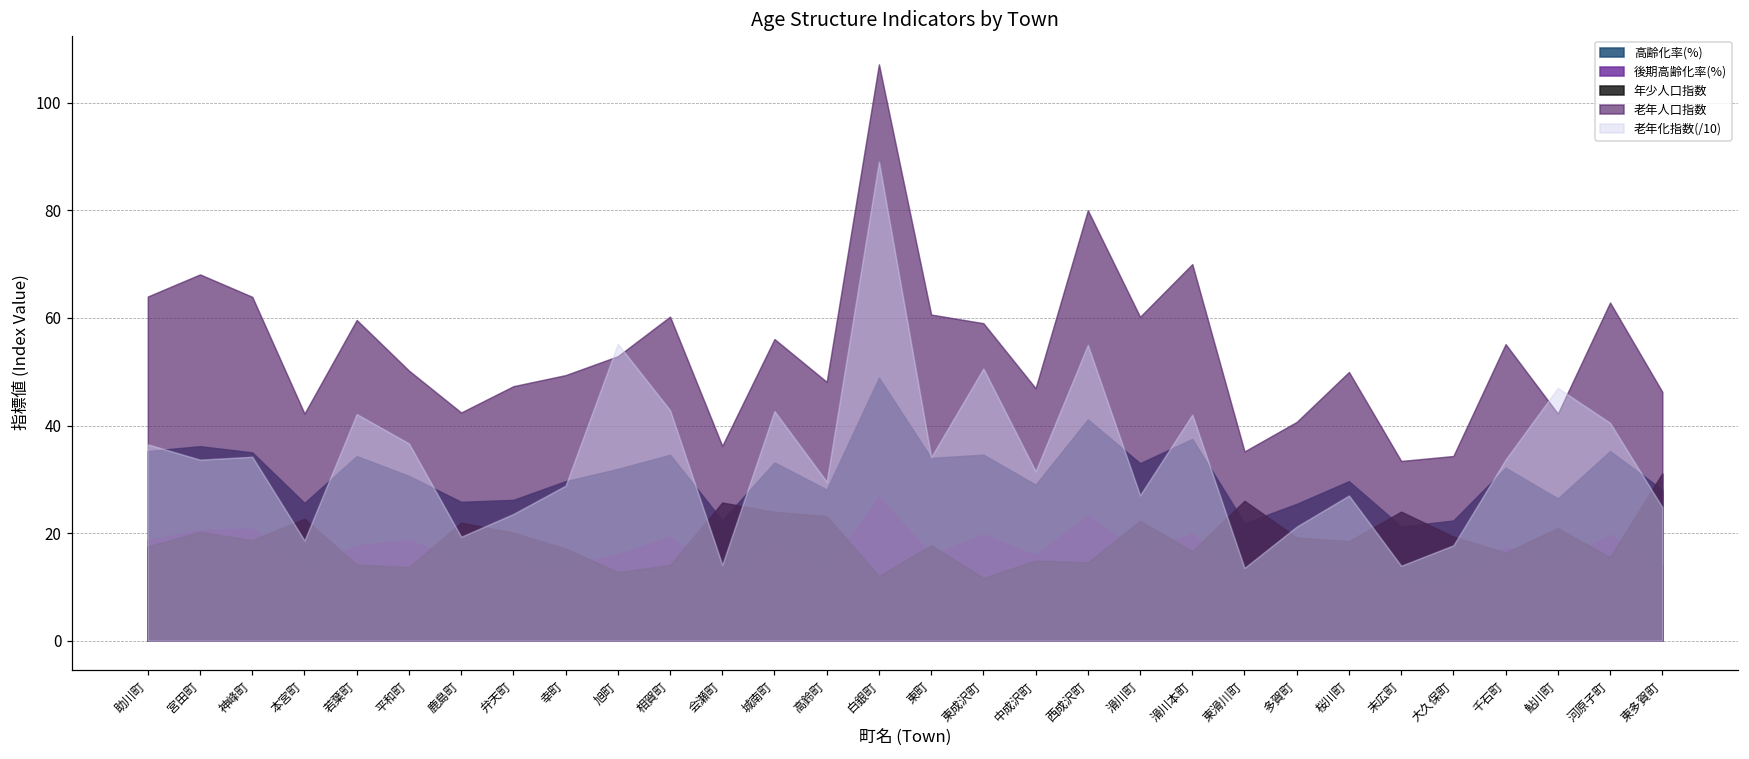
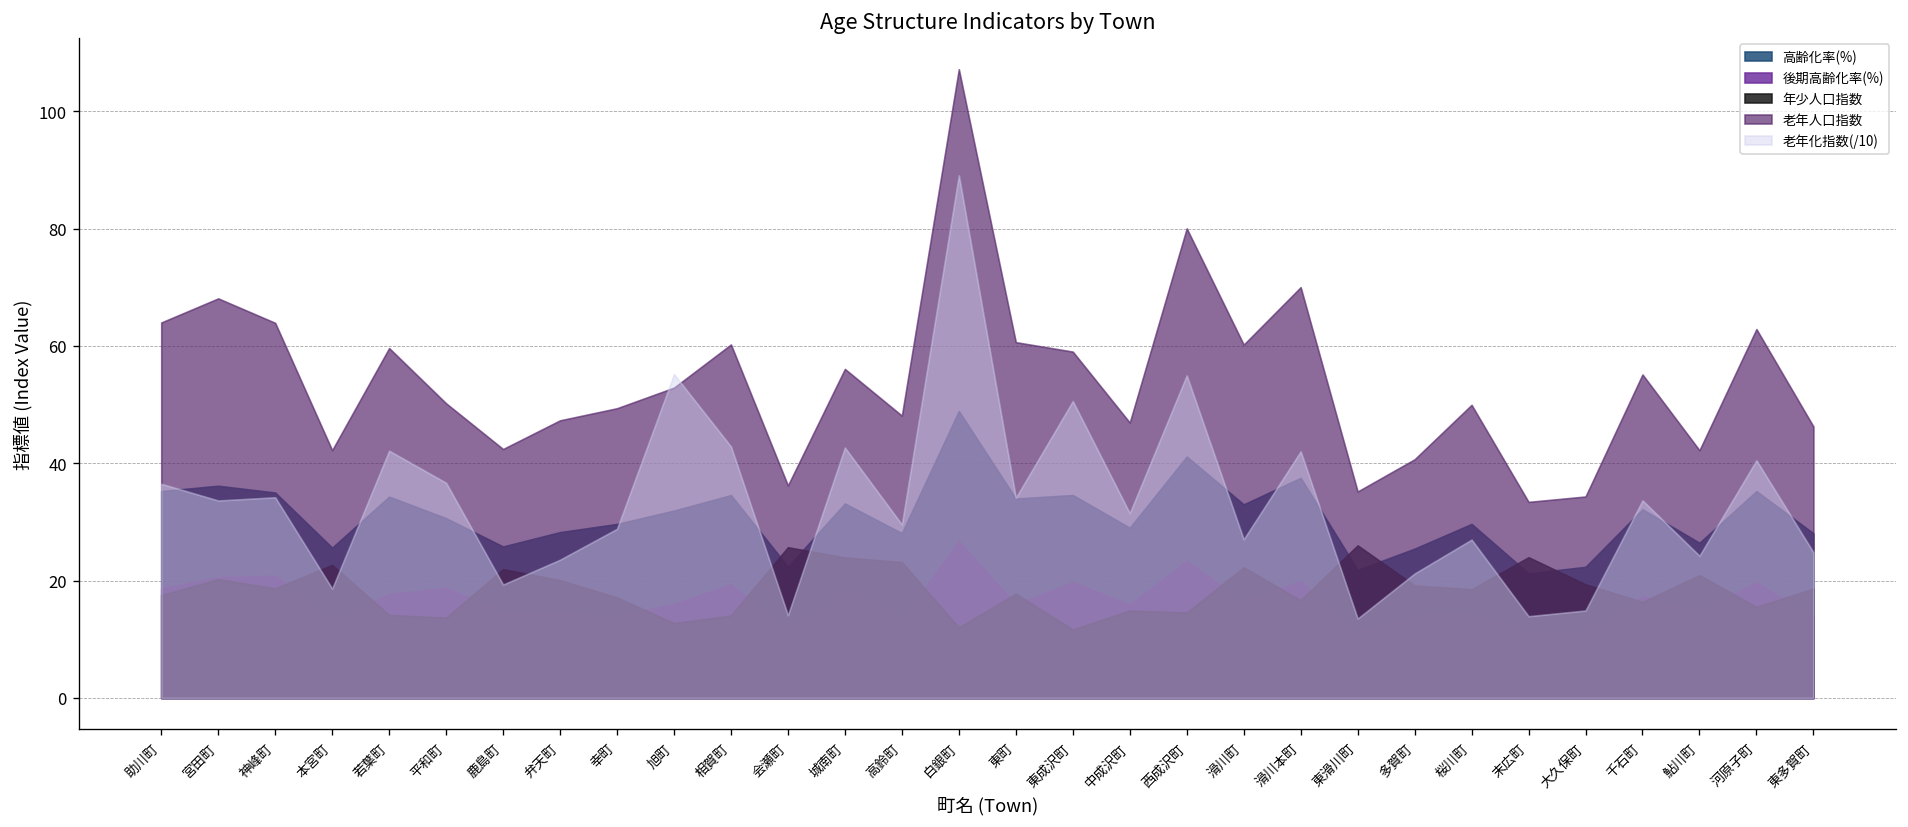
高齢化率(%), 弁天町: 26 -> 28
老年化指数(/10), 大久保町: 18 -> 15
老年化指数(/10), 鮎川町: 47 -> 24
年少人口指数, 東多賀町: 31 -> 19
